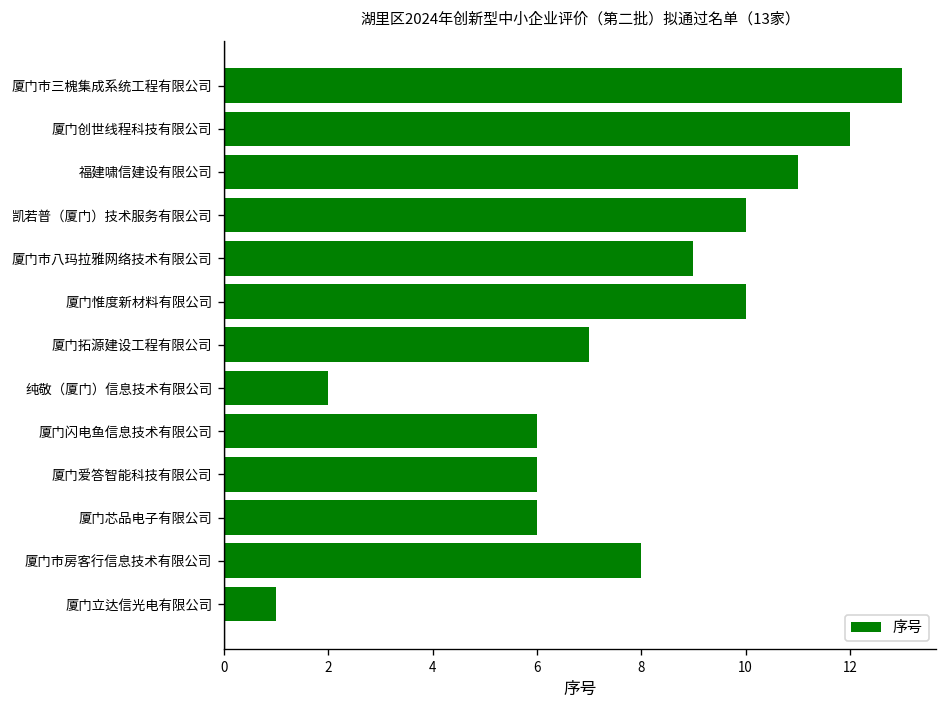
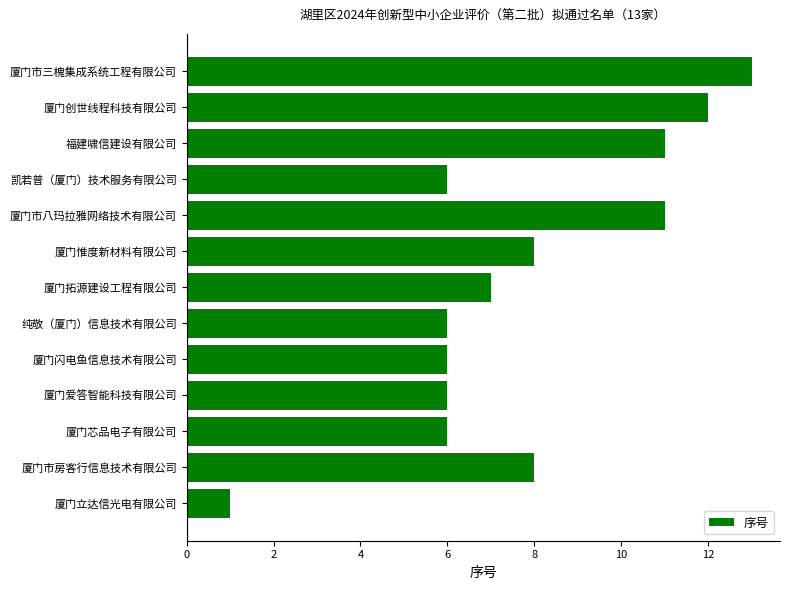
凯若普（厦门）技术服务有限公司: 10 -> 6
厦门市八玛拉雅网络技术有限公司: 9 -> 11
厦门惟度新材料有限公司: 10 -> 8
纯敬（厦门）信息技术有限公司: 2 -> 6
